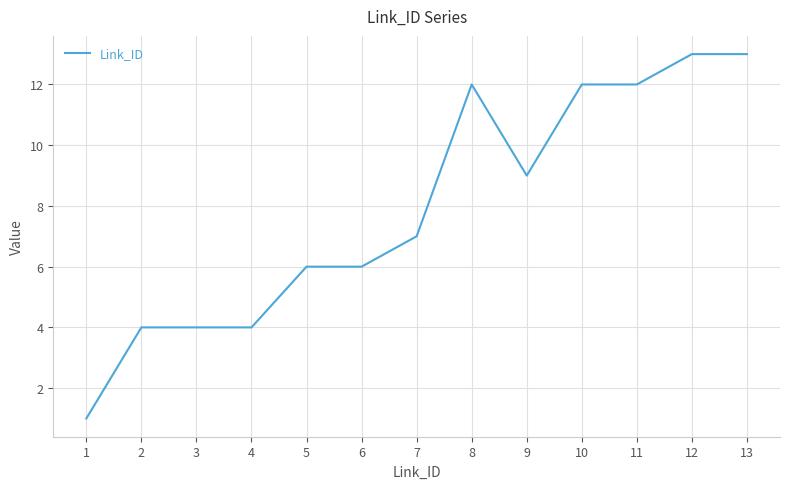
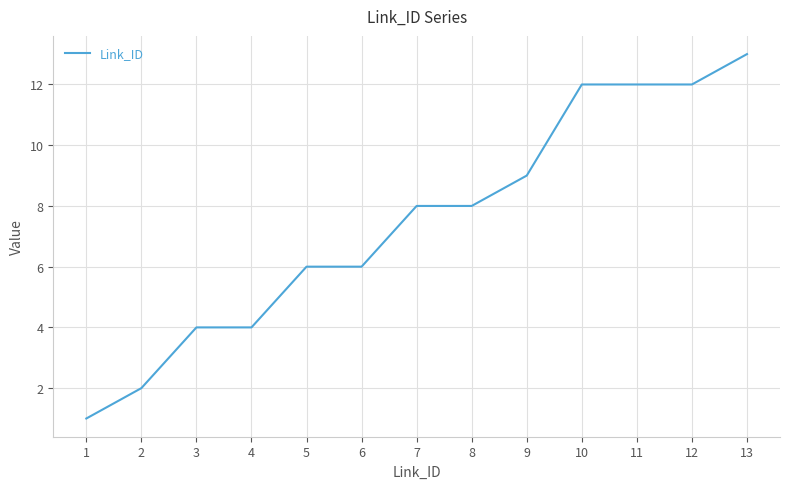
2: 4 -> 2
7: 7 -> 8
8: 12 -> 8
12: 13 -> 12
